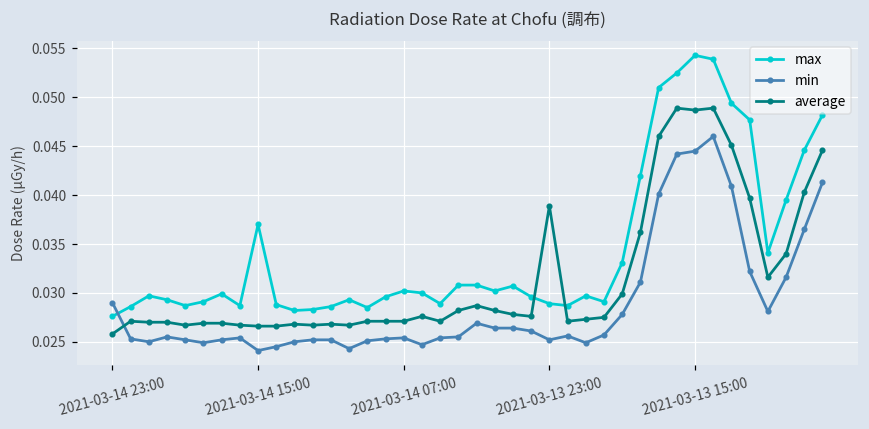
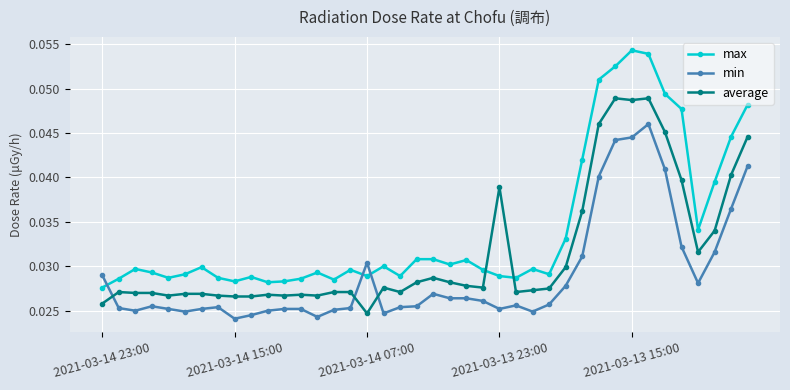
max, 2021-03-14 15:00: 0.037 -> 0.028
max, 2021-03-14 07:00: 0.030 -> 0.029
min, 2021-03-14 07:00: 0.025 -> 0.030
average, 2021-03-14 07:00: 0.027 -> 0.025
